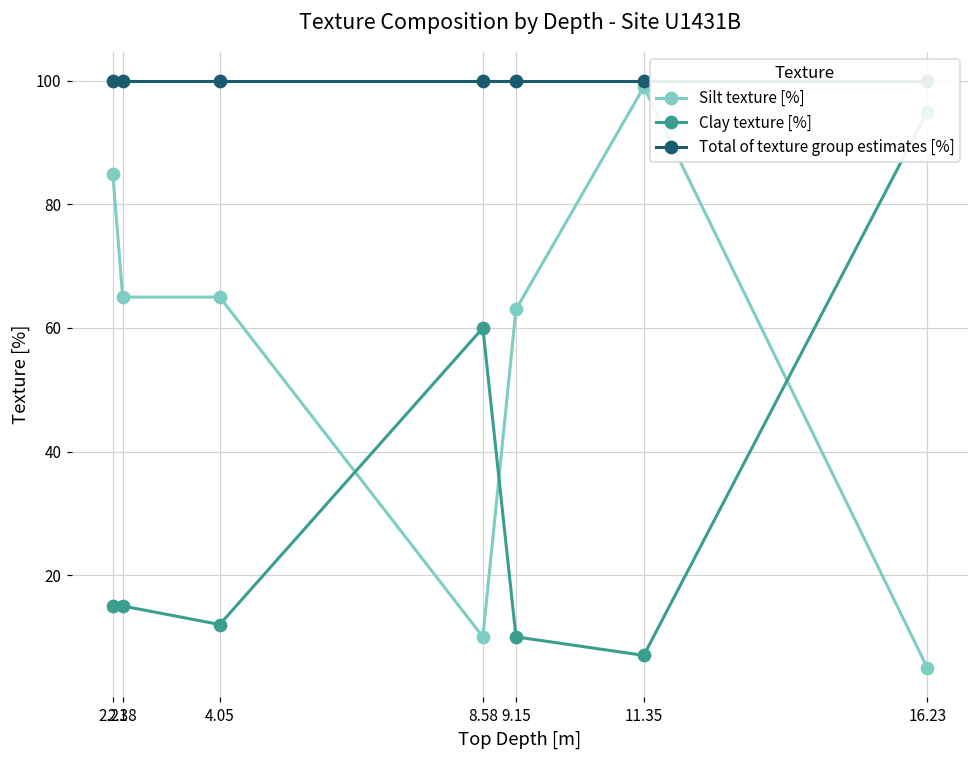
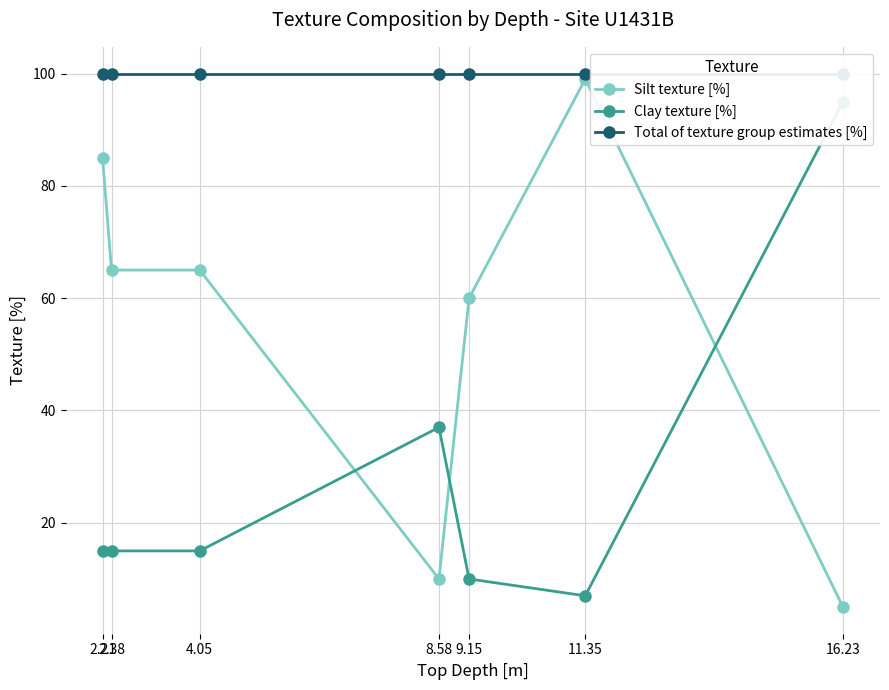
Clay texture [%], 4.05: 12 -> 15
Clay texture [%], 8.58: 60 -> 37
Silt texture [%], 9.15: 63 -> 60
